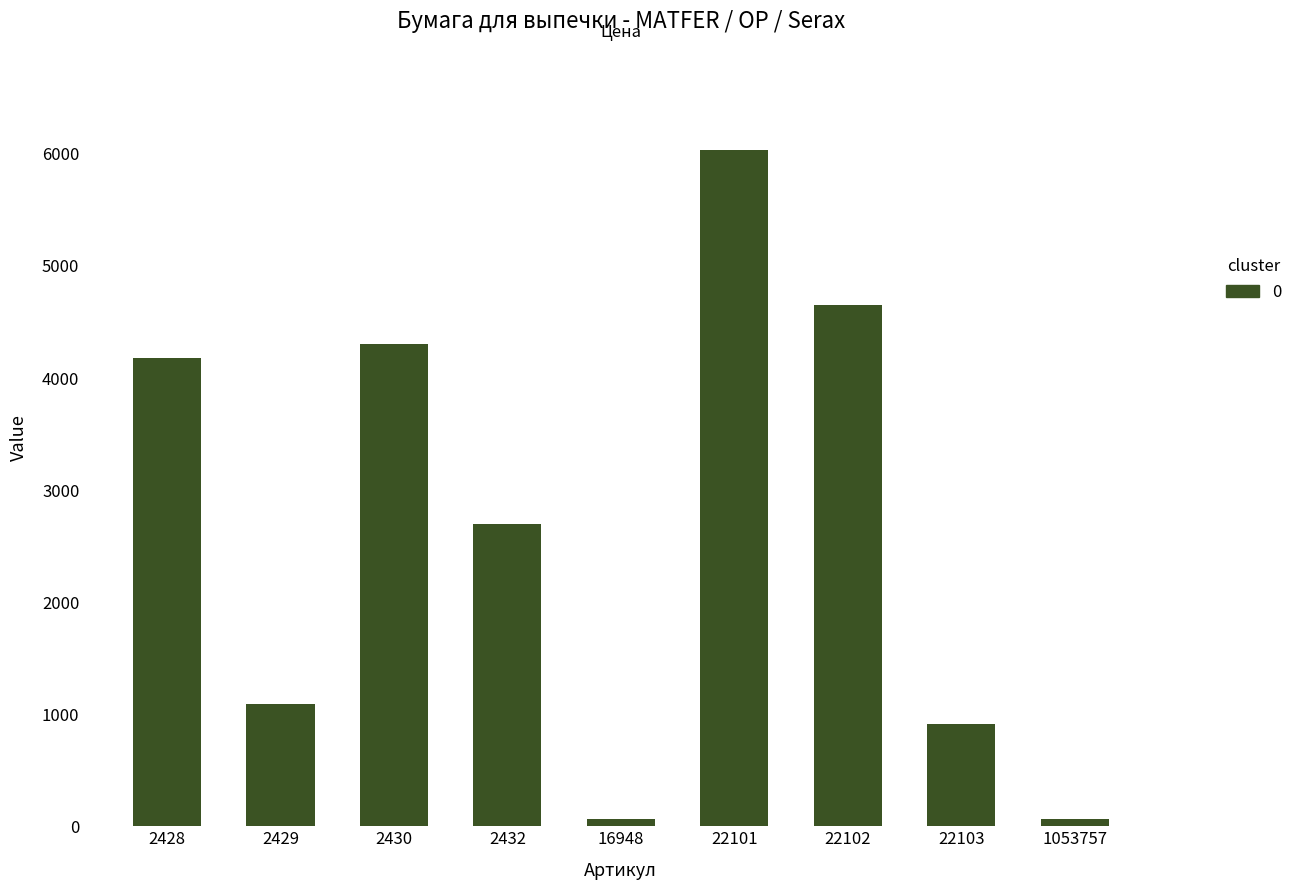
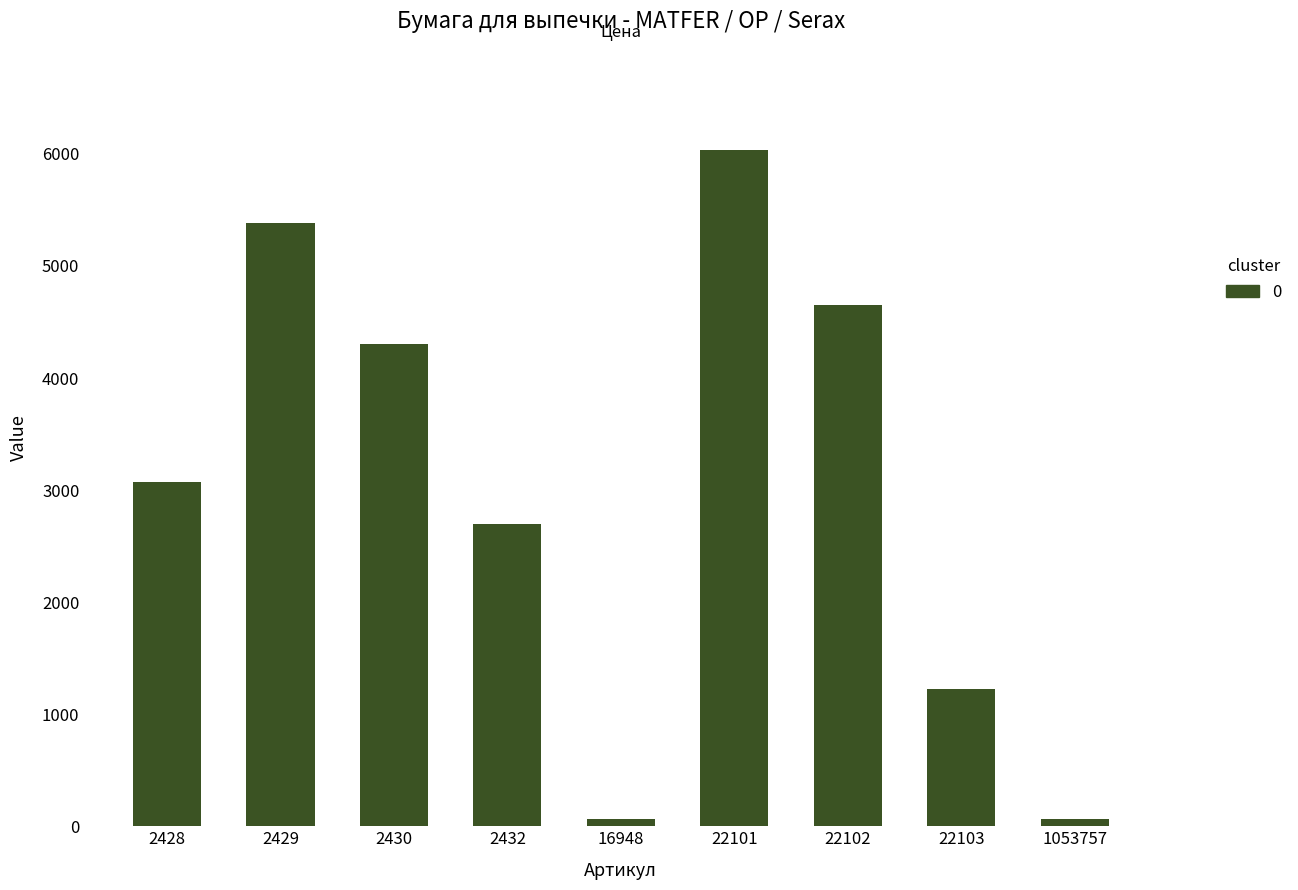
2428: 4180 -> 3070
2429: 1090 -> 5380
22103: 910 -> 1230
